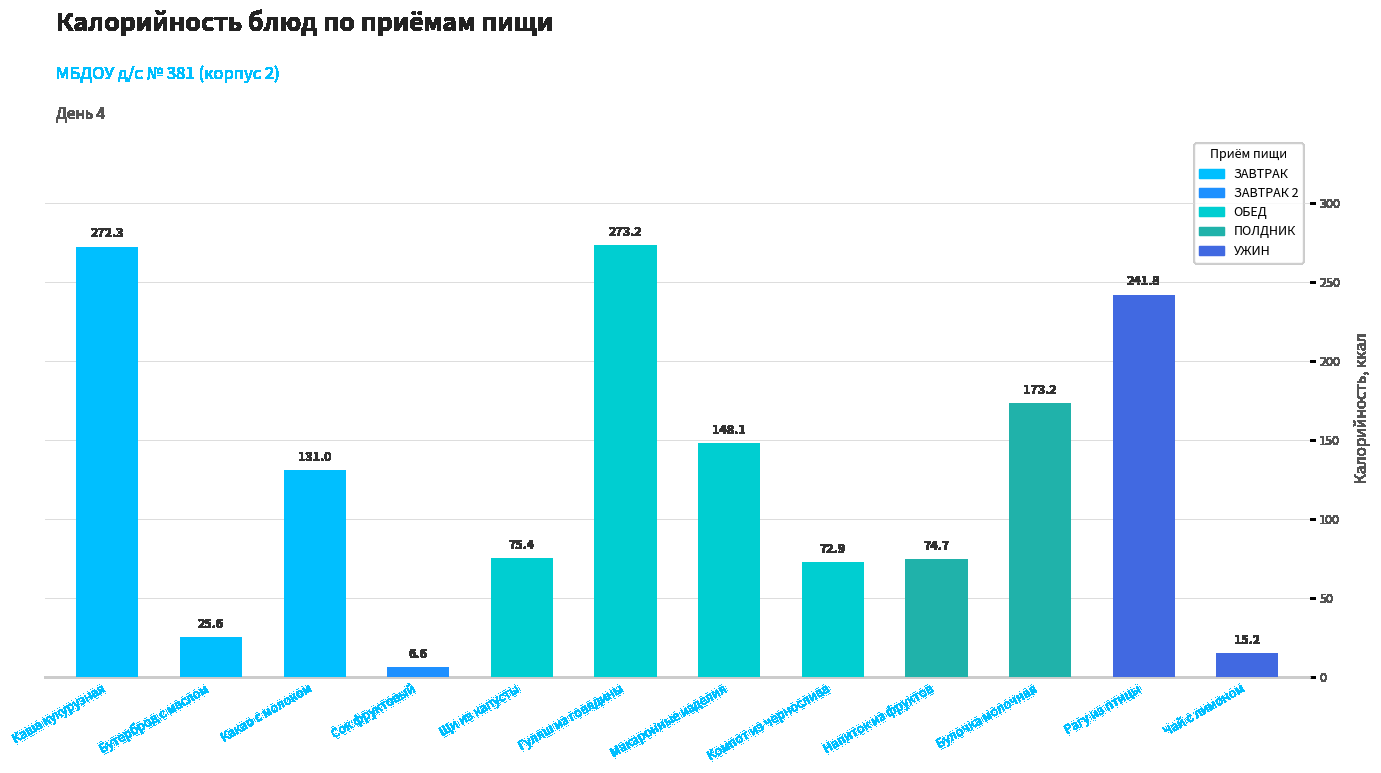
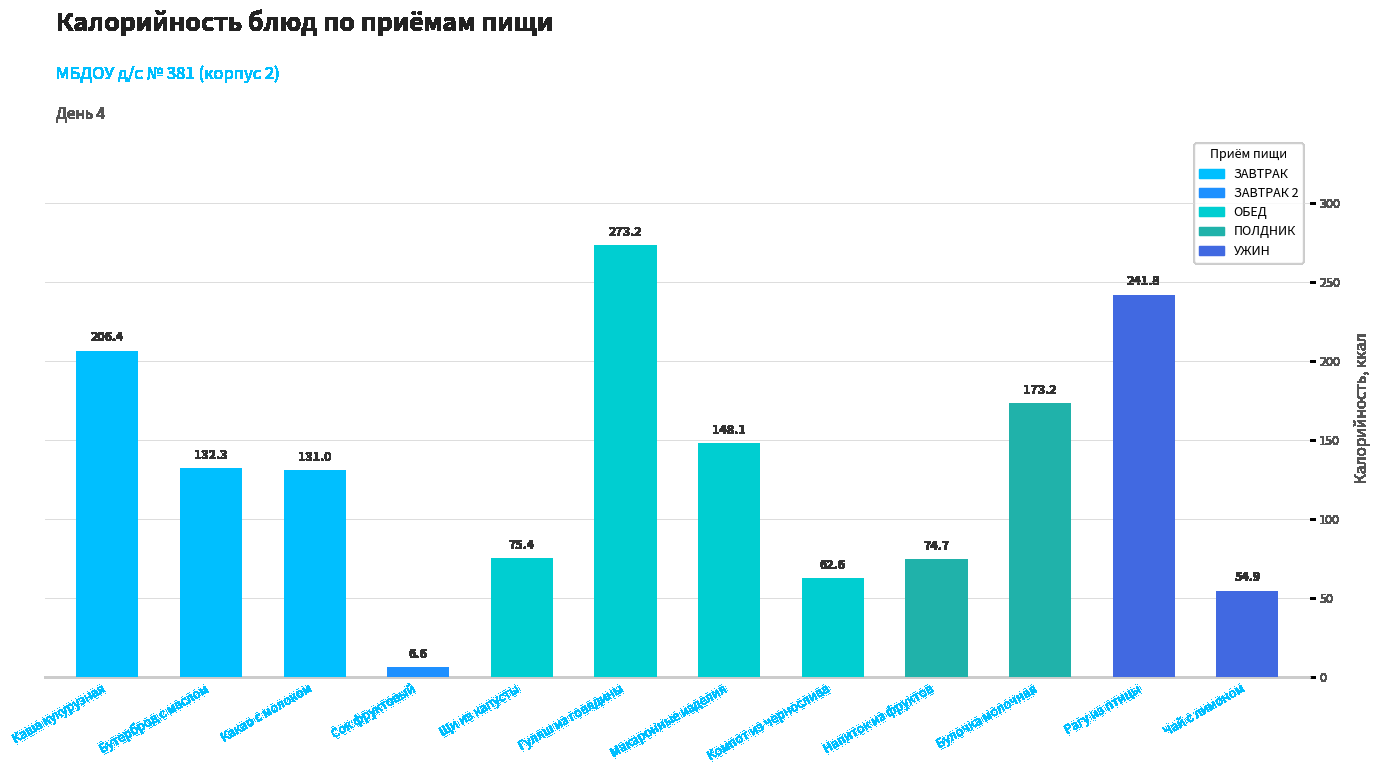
Каша кукурузная: 272.3 -> 206.4
Бутерброд с маслом: 25.6 -> 132.3
Компот из чернослива: 72.9 -> 62.6
Чай с лимоном: 15.2 -> 54.9
